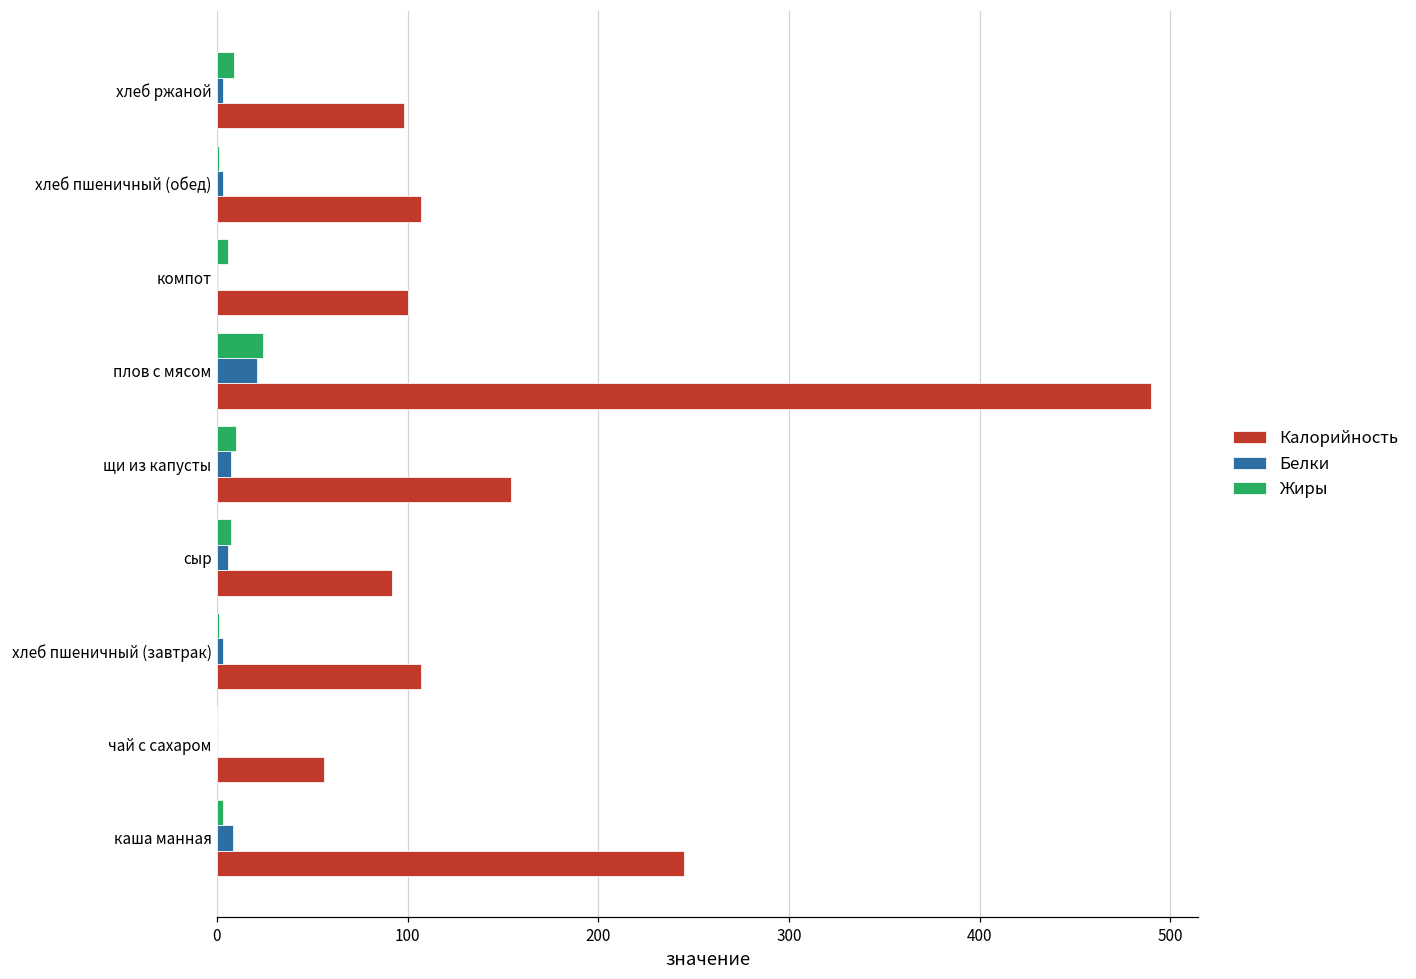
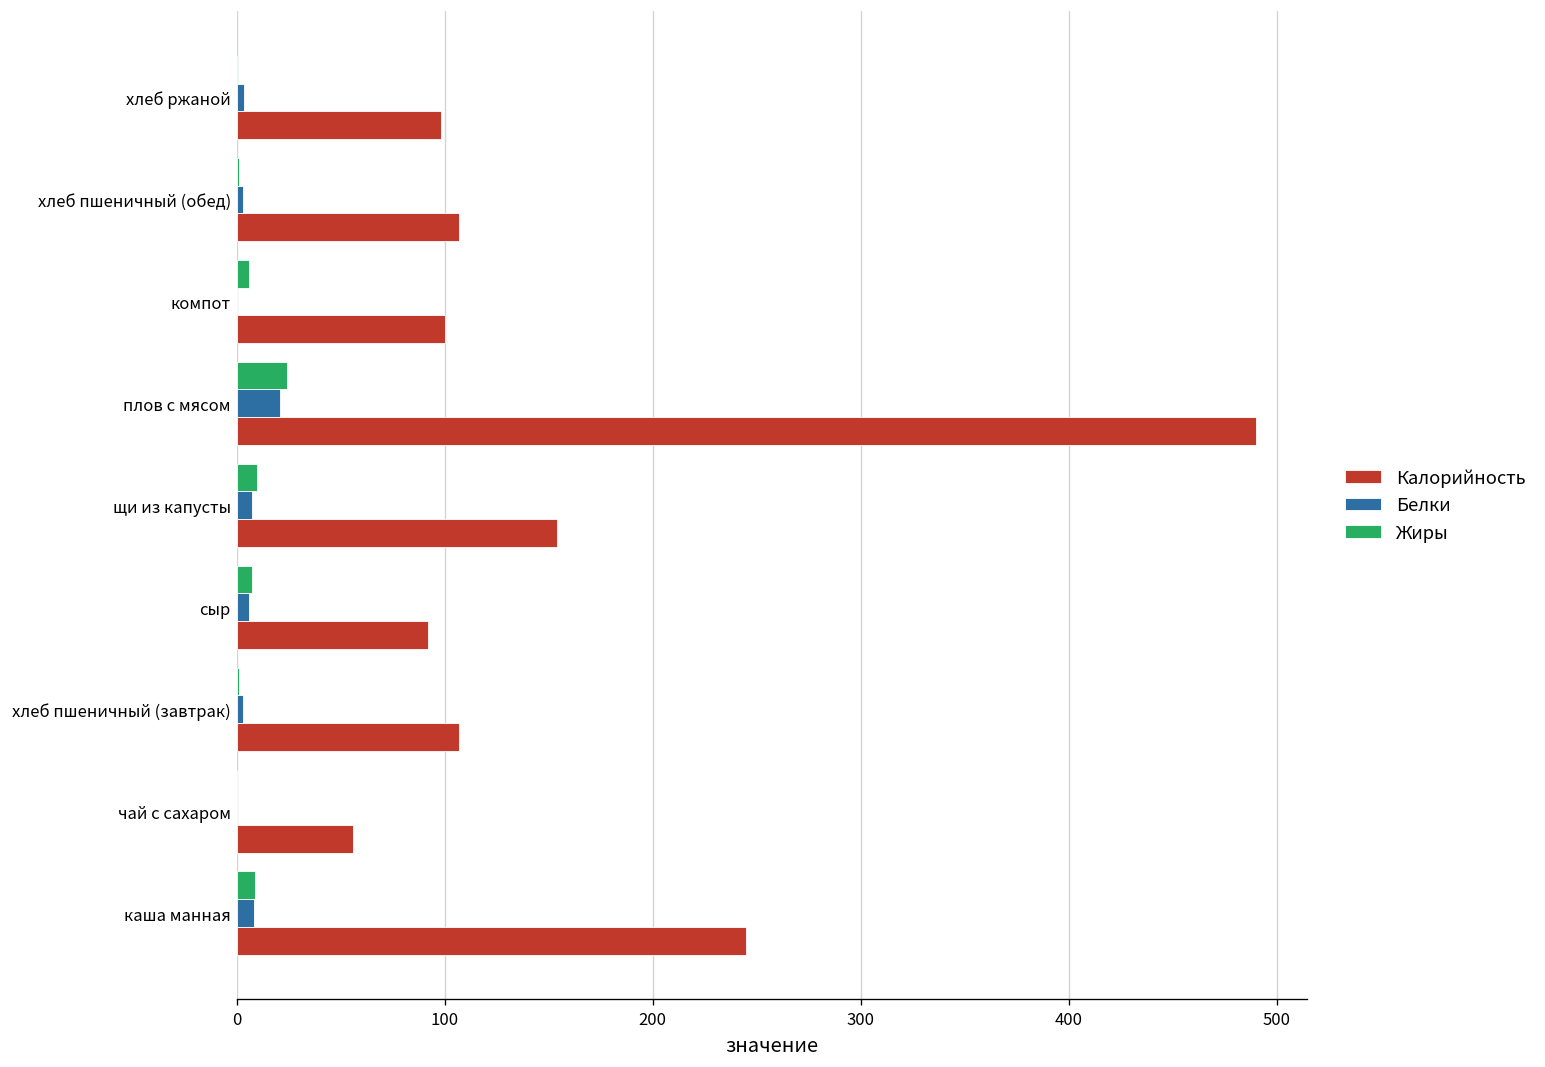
Жиры, хлеб ржаной: 9 -> 0
Жиры, каша манная: 3 -> 9
